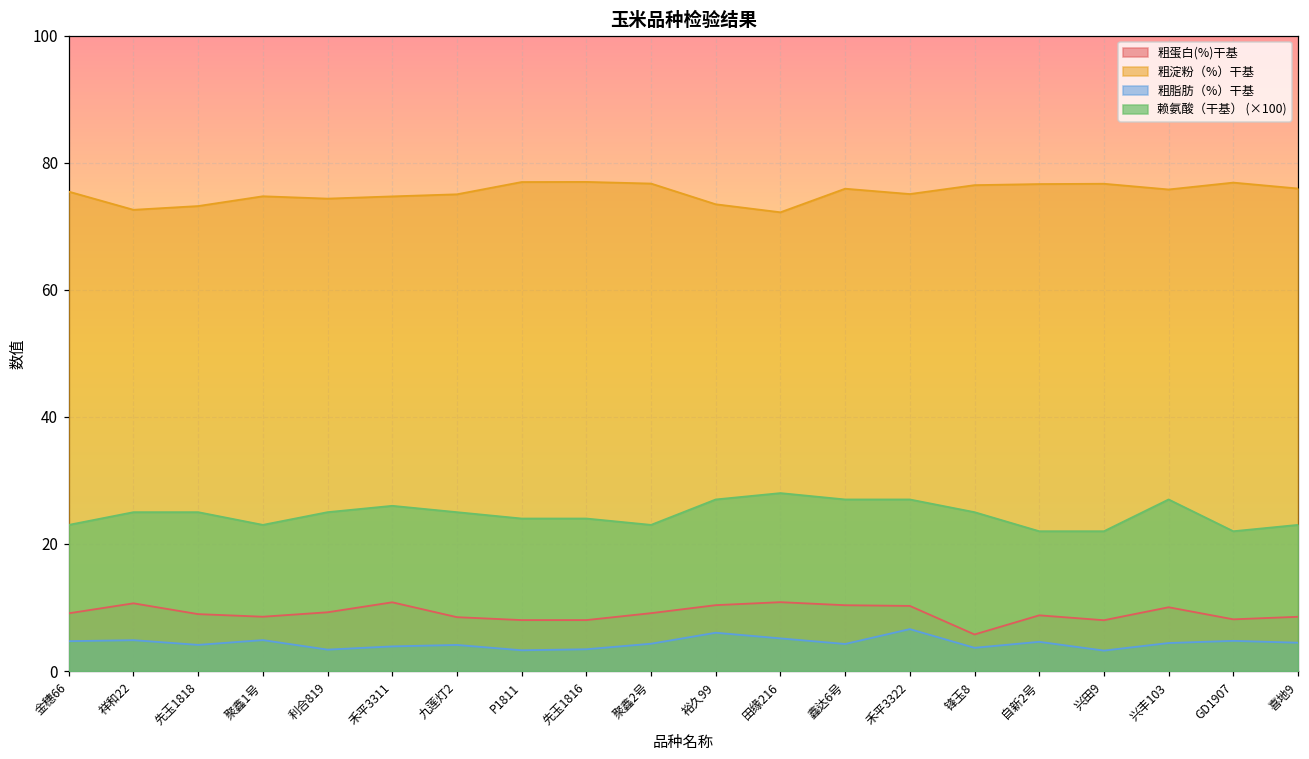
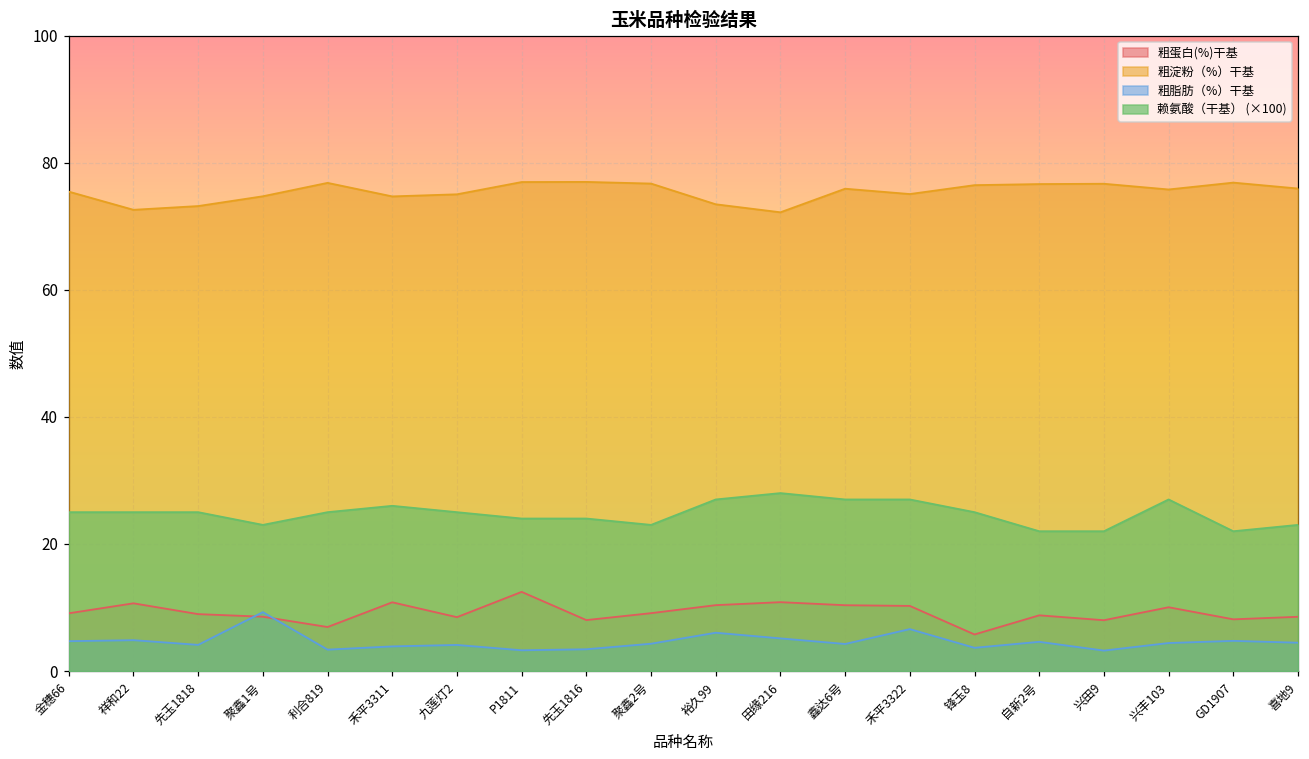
赖氨酸（干基） (×100), 金穗66: 23 -> 25
粗脂肪（%）干基, 聚鑫1号: 5 -> 9
粗蛋白(%)干基, 利合819: 9 -> 7
粗淀粉（%）干基, 利合819: 74 -> 77
粗蛋白(%)干基, P1811: 8 -> 12
